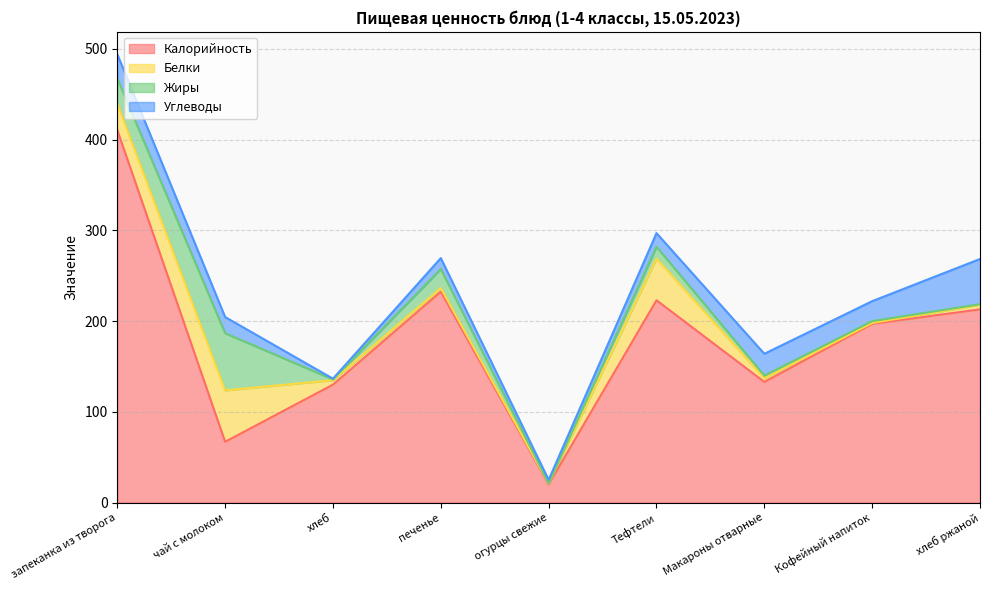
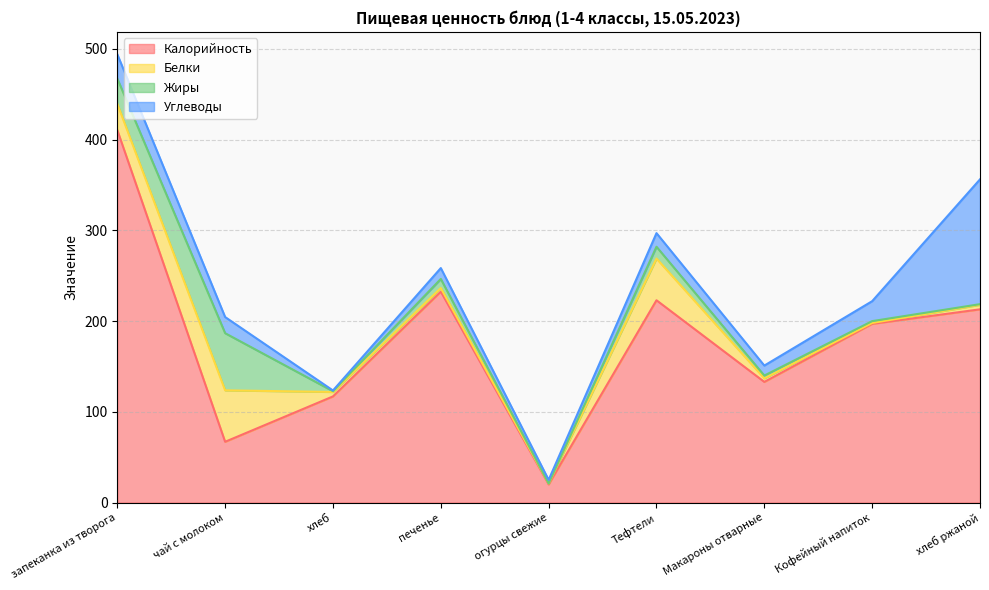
Калорийность, хлеб: 130 -> 120
Жиры, печенье: 20 -> 10
Углеводы, Макароны отварные: 20 -> 10
Углеводы, хлеб ржаной: 50 -> 140
